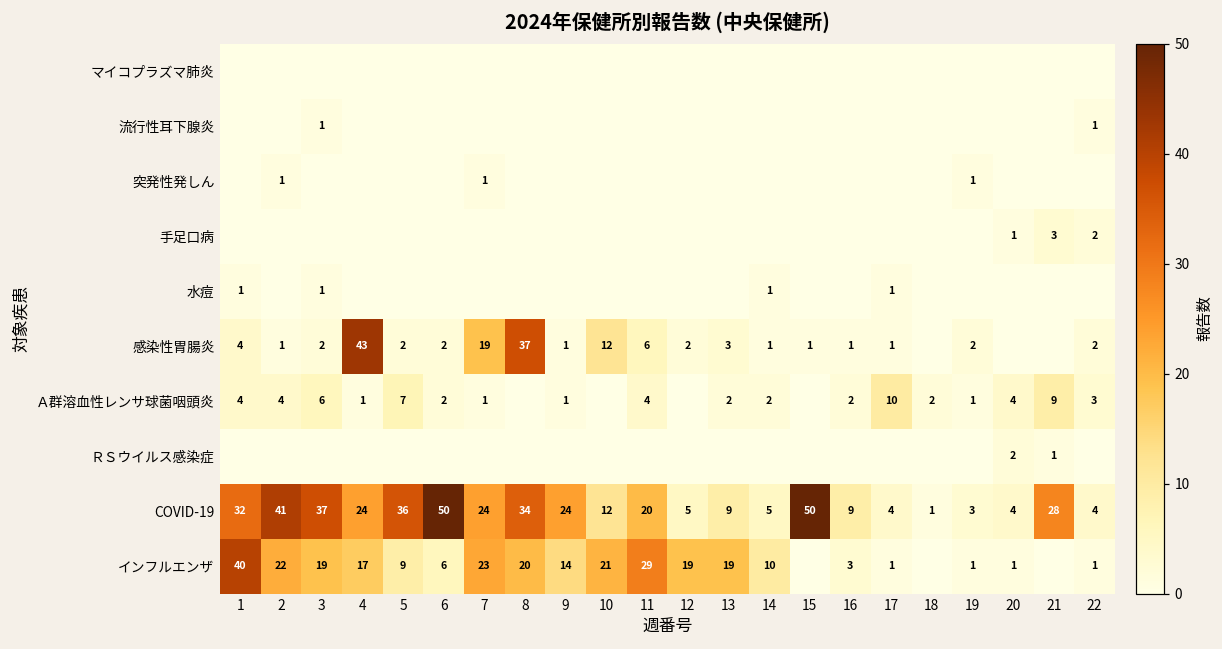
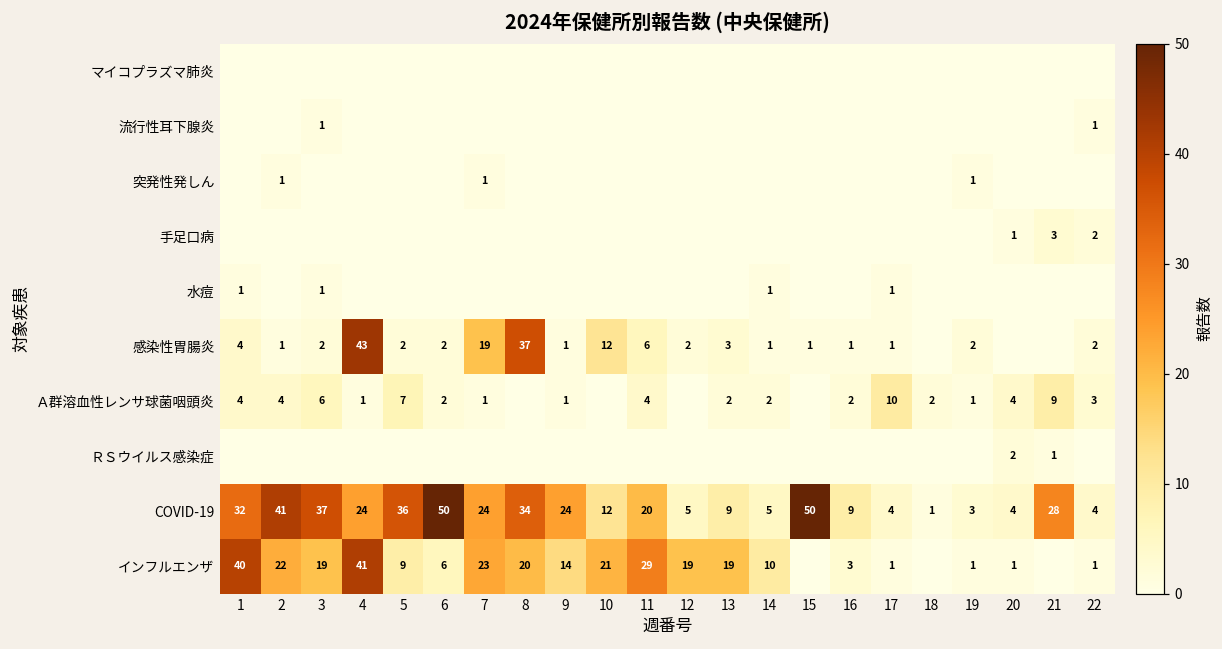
インフルエンザ, 4: 17 -> 41
